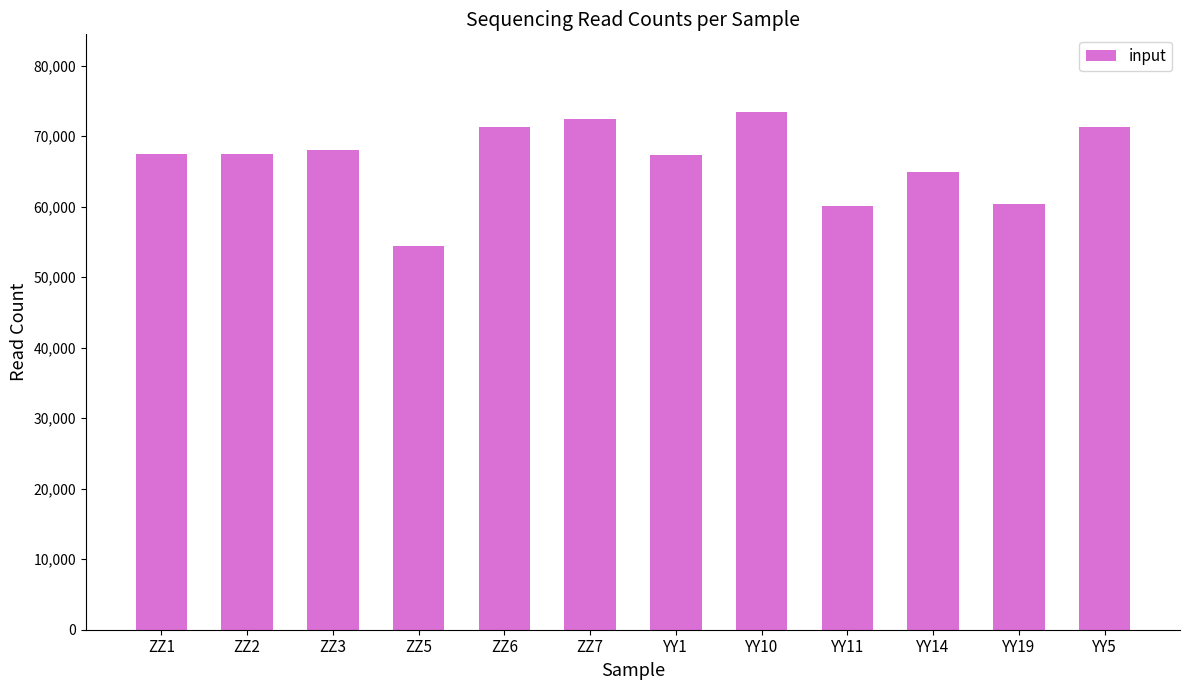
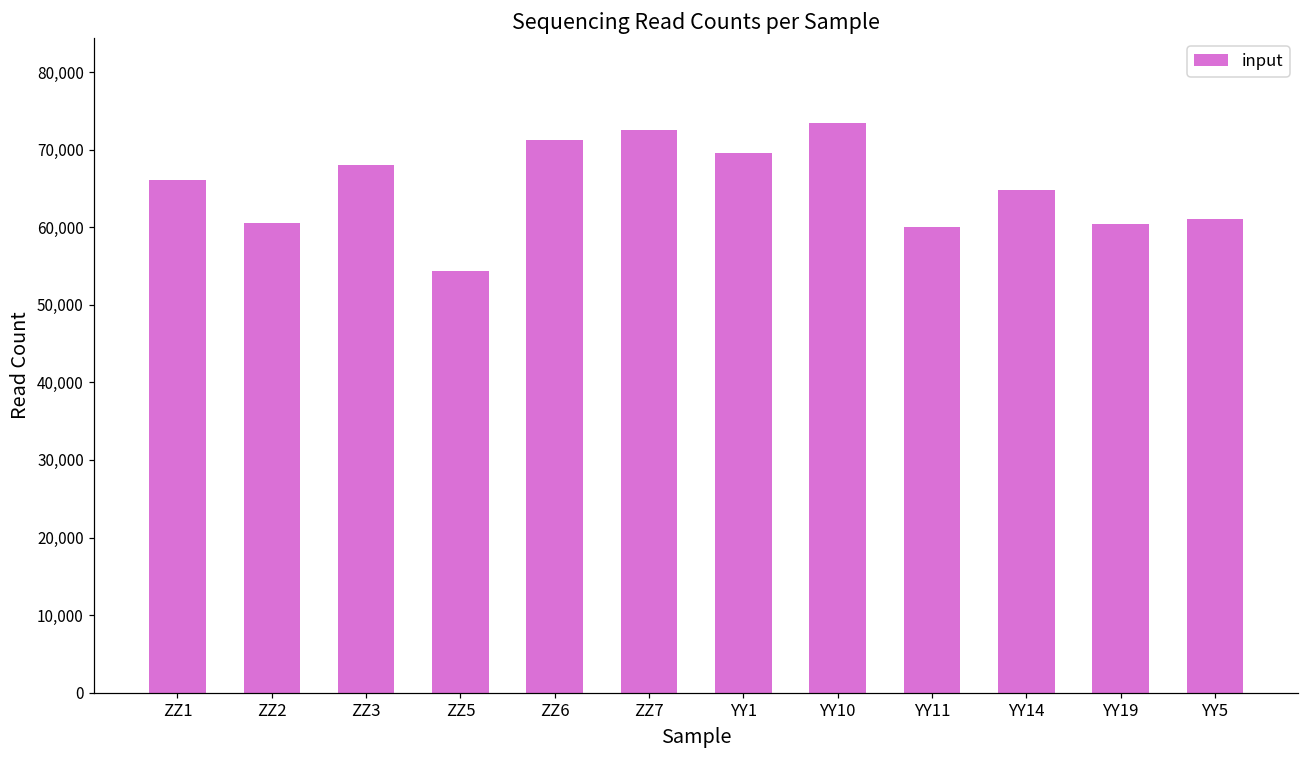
ZZ1: 67,000 -> 66,000
ZZ2: 67,000 -> 61,000
YY1: 67,000 -> 70,000
YY5: 71,000 -> 61,000
